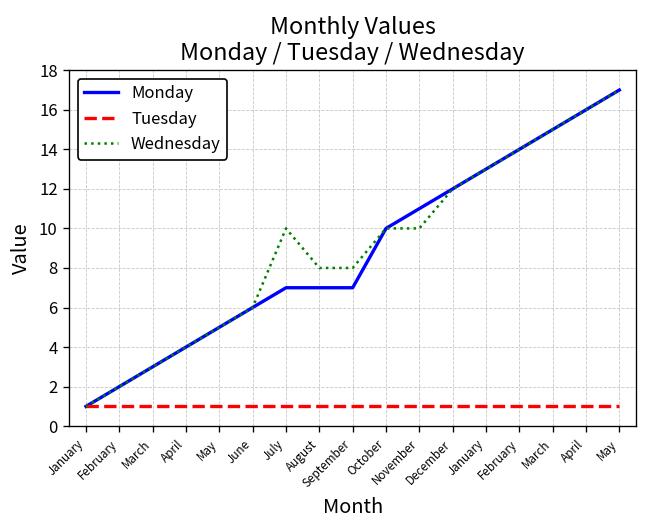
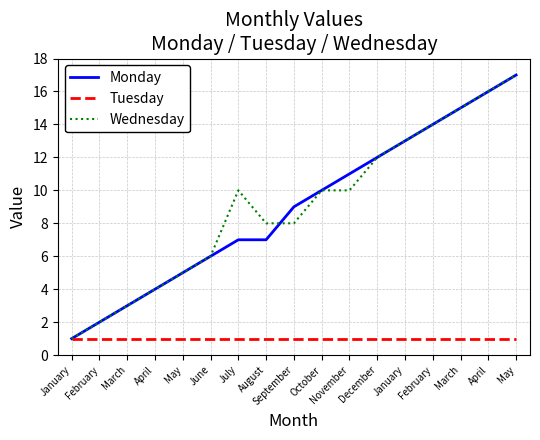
Monday, September: 7 -> 9
